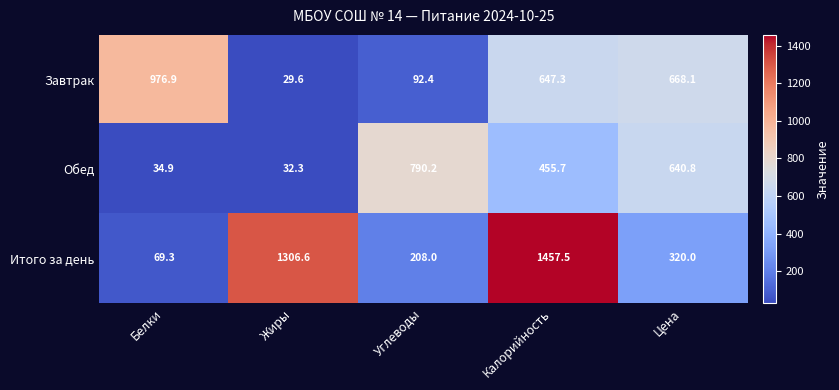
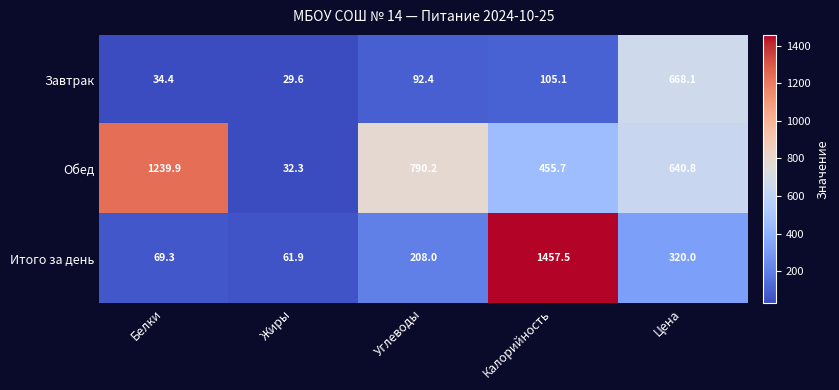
Завтрак, Белки: 976.9 -> 34.4
Завтрак, Калорийность: 647.3 -> 105.1
Обед, Белки: 34.9 -> 1239.9
Итого за день, Жиры: 1306.6 -> 61.9
